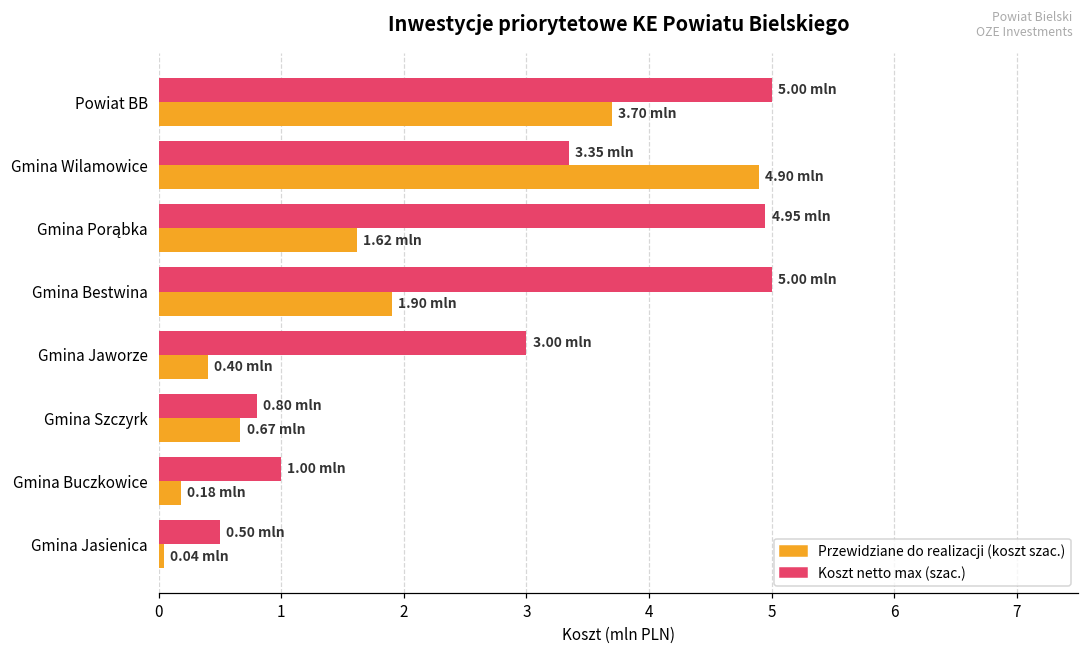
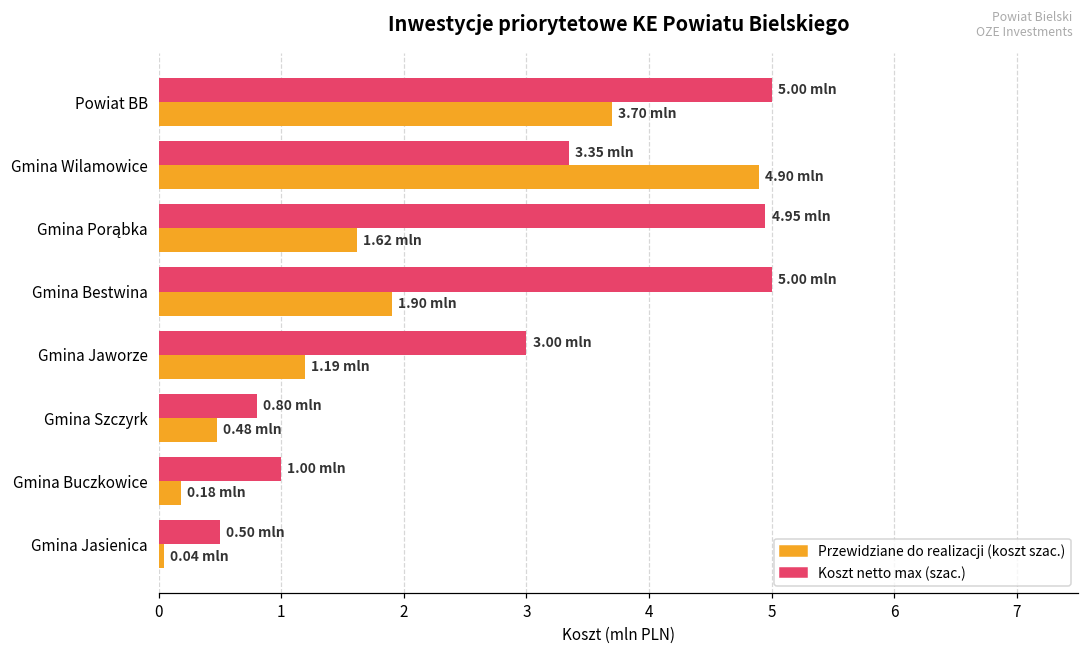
Przewidziane do realizacji (koszt szac.), Gmina Jaworze: 0.40 -> 1.19
Przewidziane do realizacji (koszt szac.), Gmina Szczyrk: 0.67 -> 0.48
